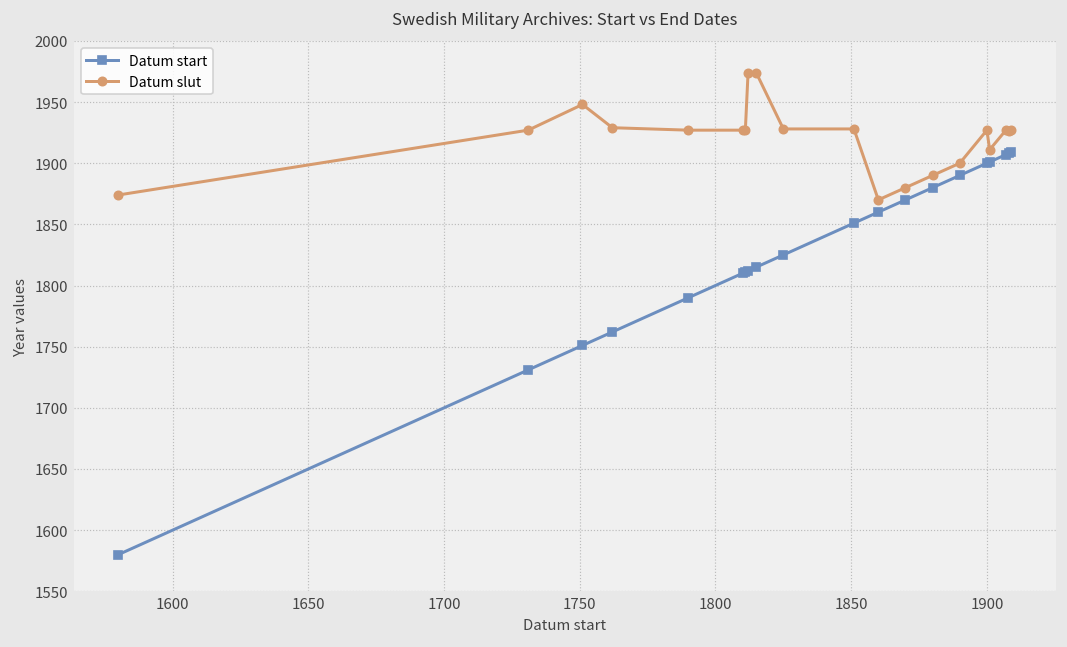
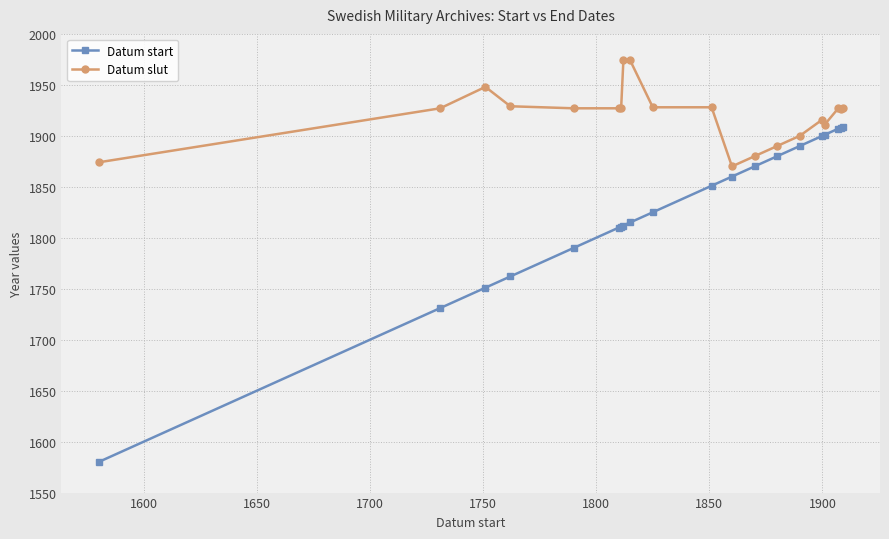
Datum slut, 1900: 1927 -> 1916
